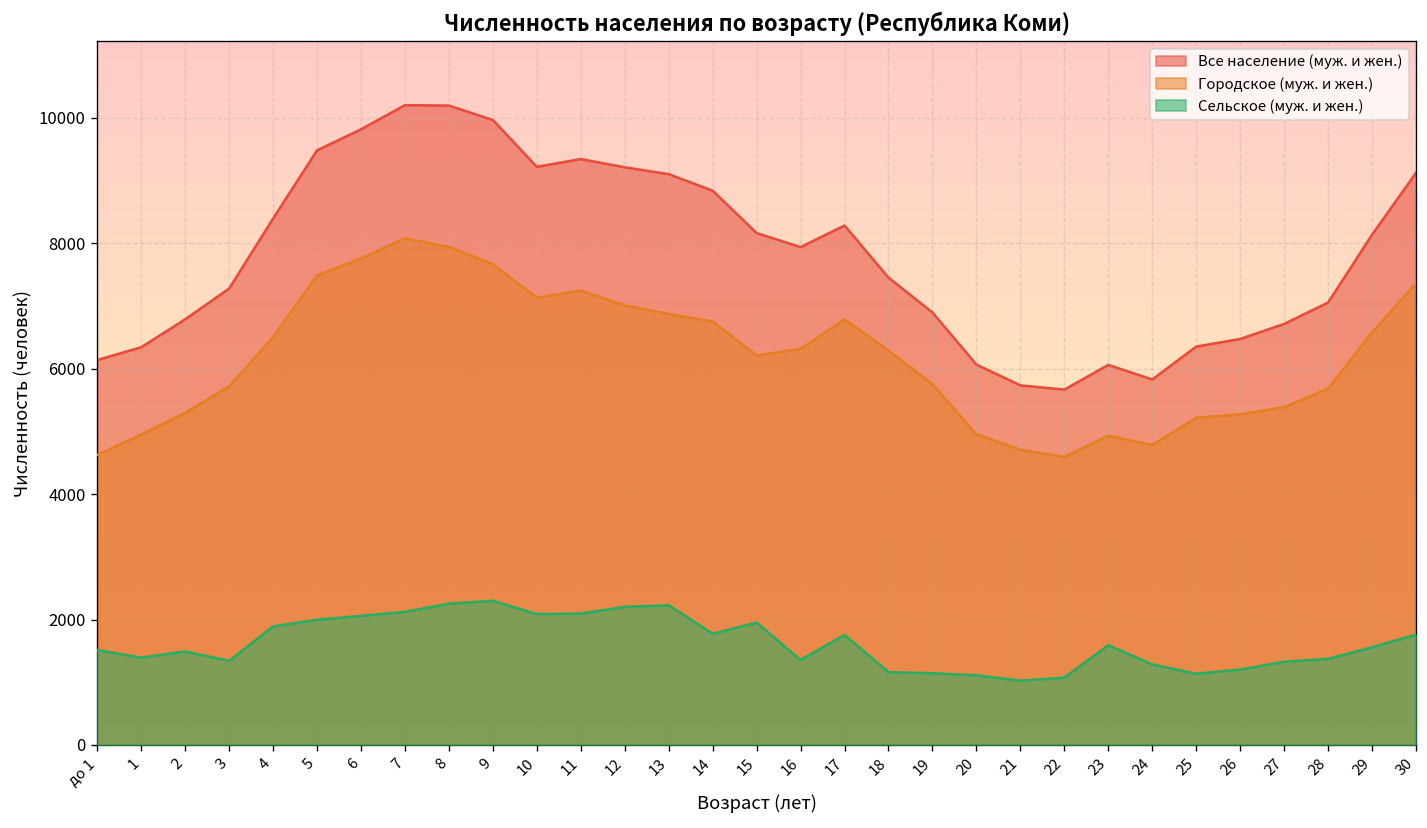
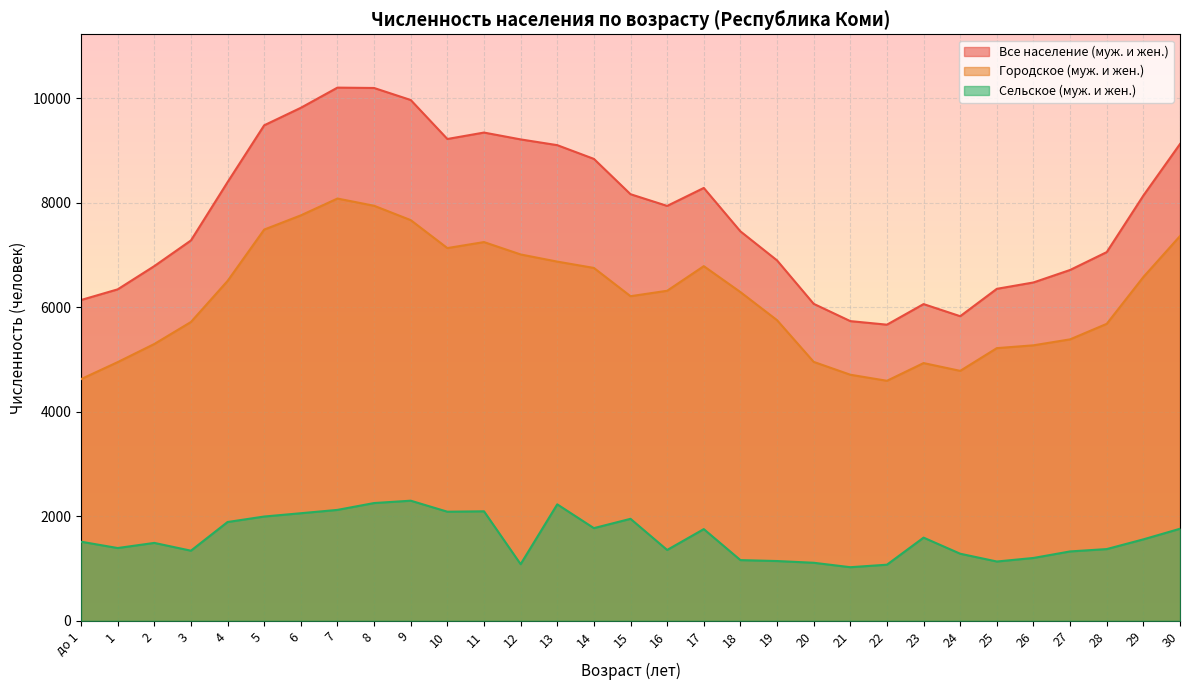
Сельское (муж. и жен.), 12: 2200 -> 1100
